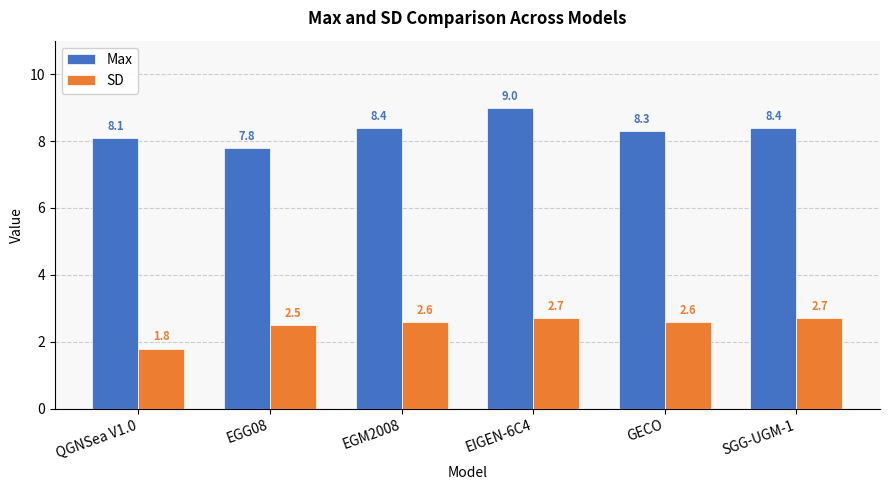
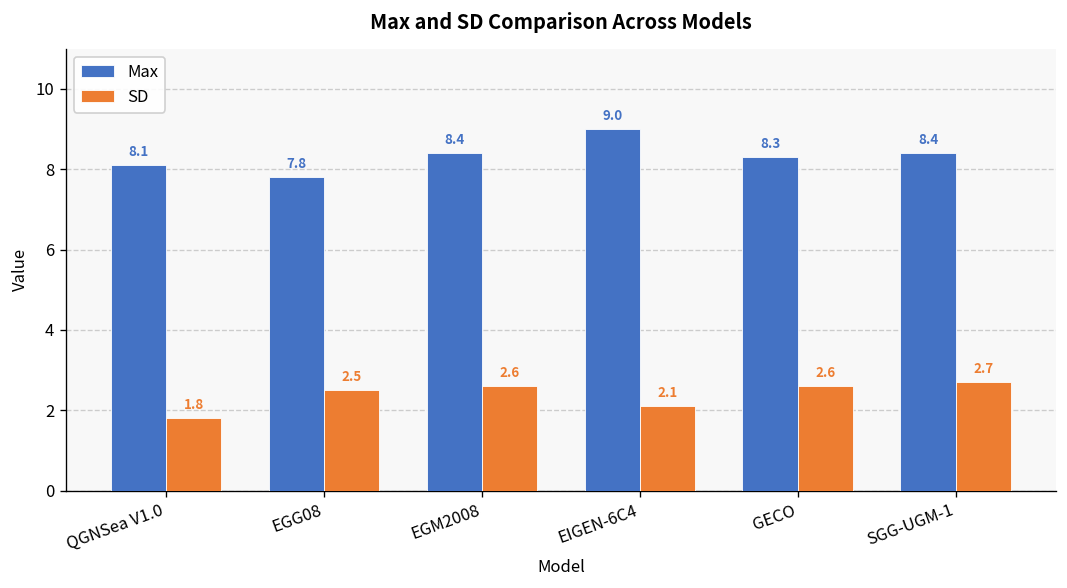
SD, EIGEN-6C4: 2.7 -> 2.1
